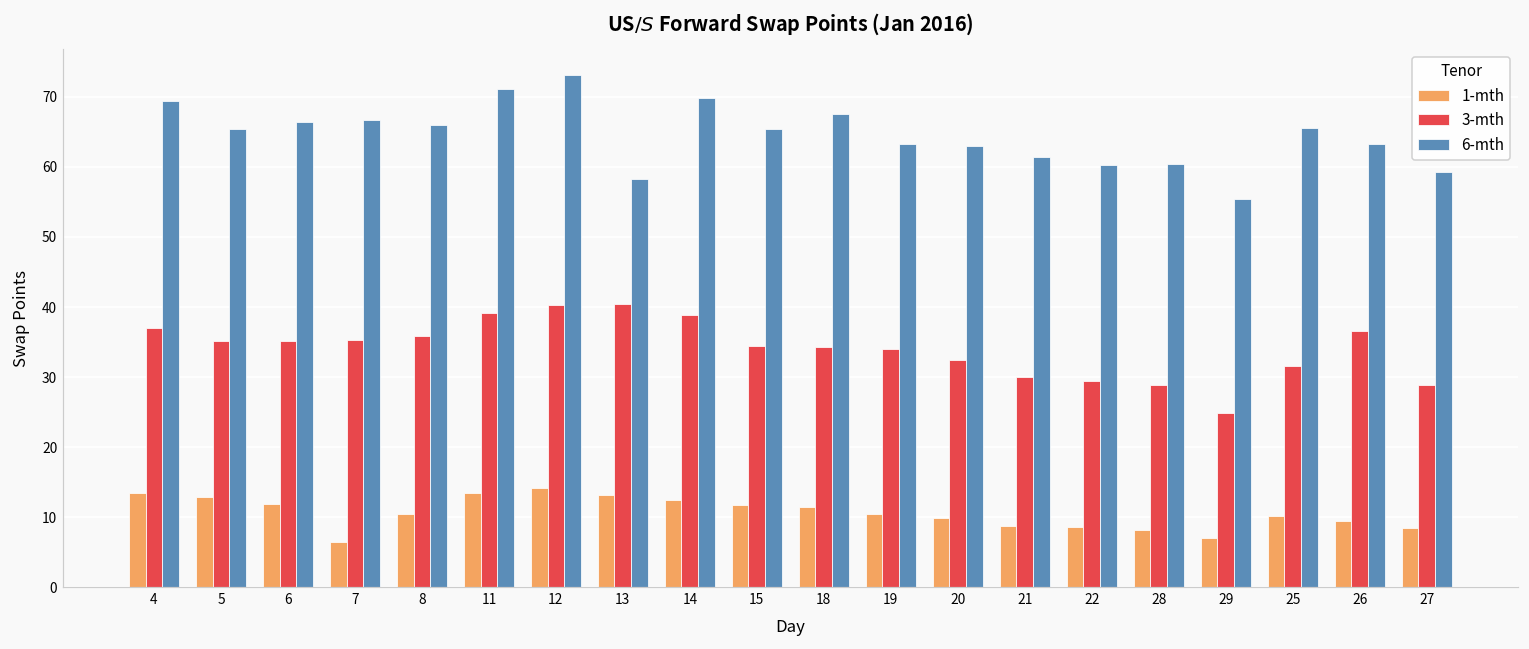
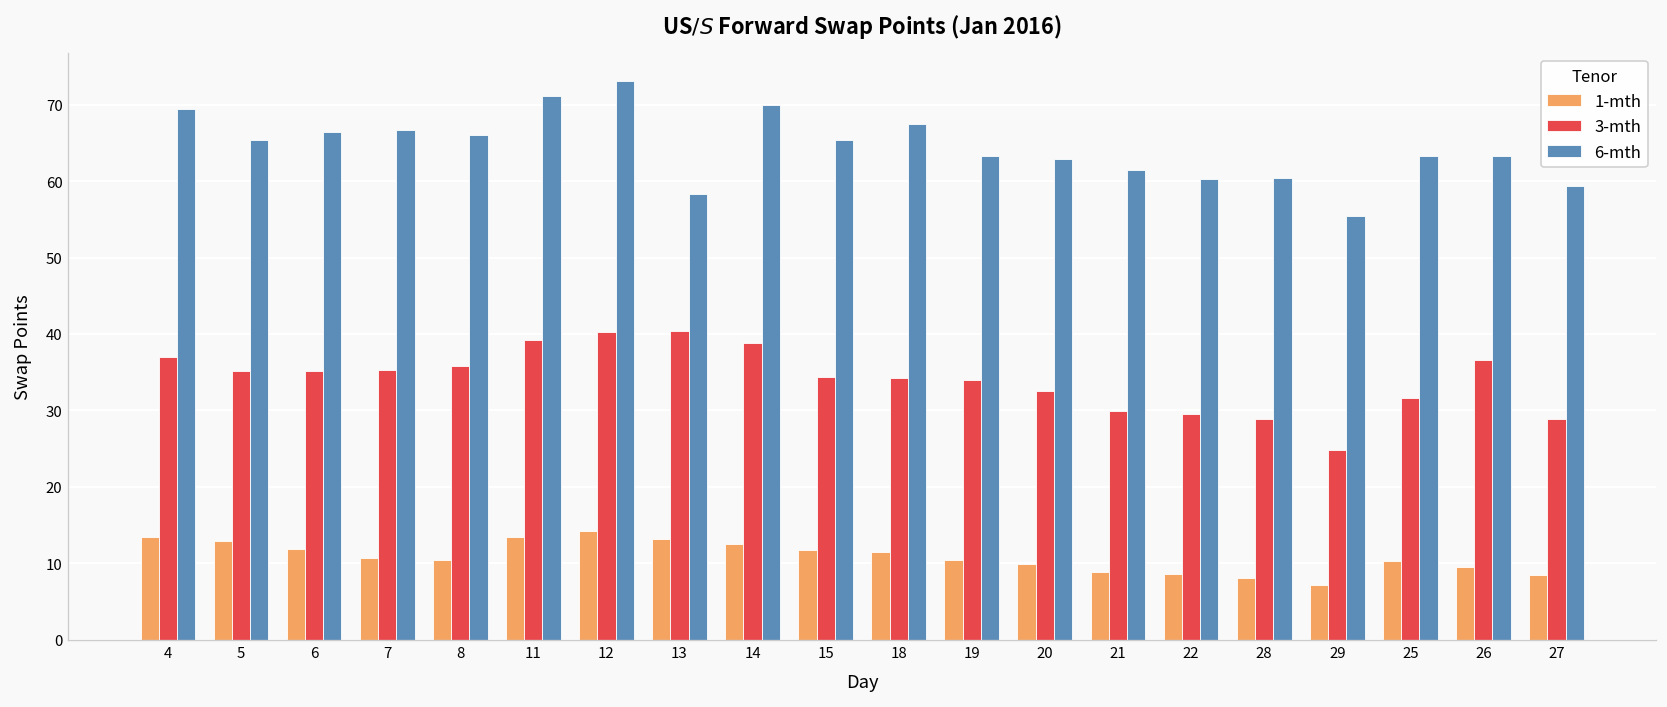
1-mth, 7: 7 -> 11
6-mth, 25: 66 -> 63
